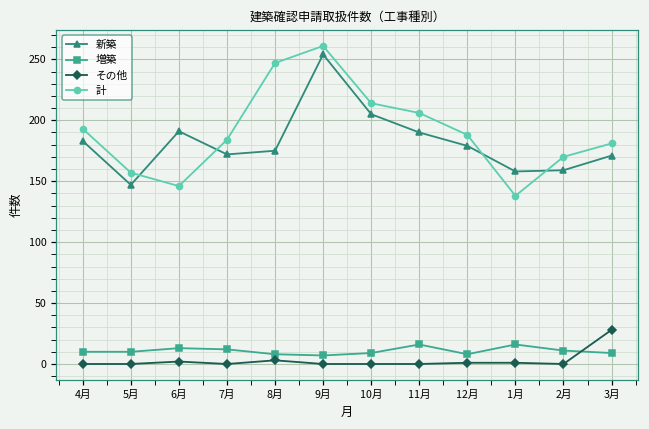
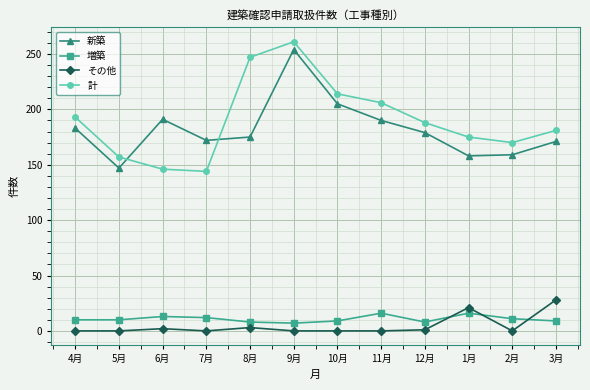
計, 7月: 184 -> 144
その他, 1月: 1 -> 21
計, 1月: 138 -> 175
